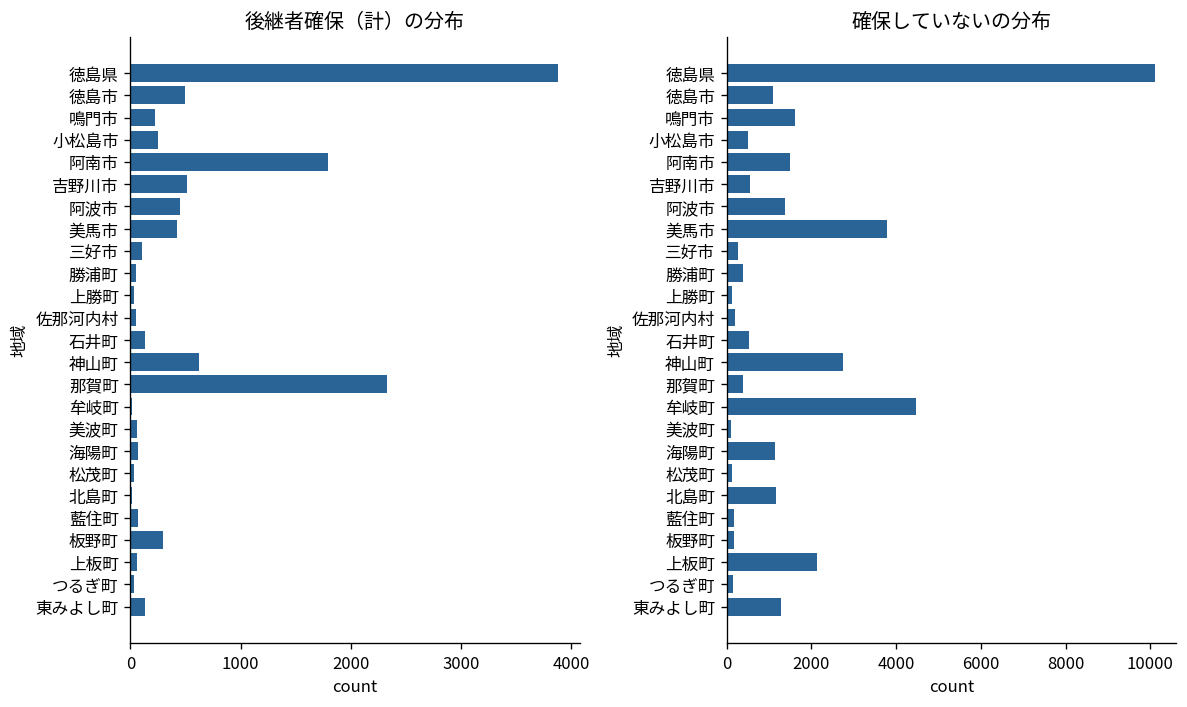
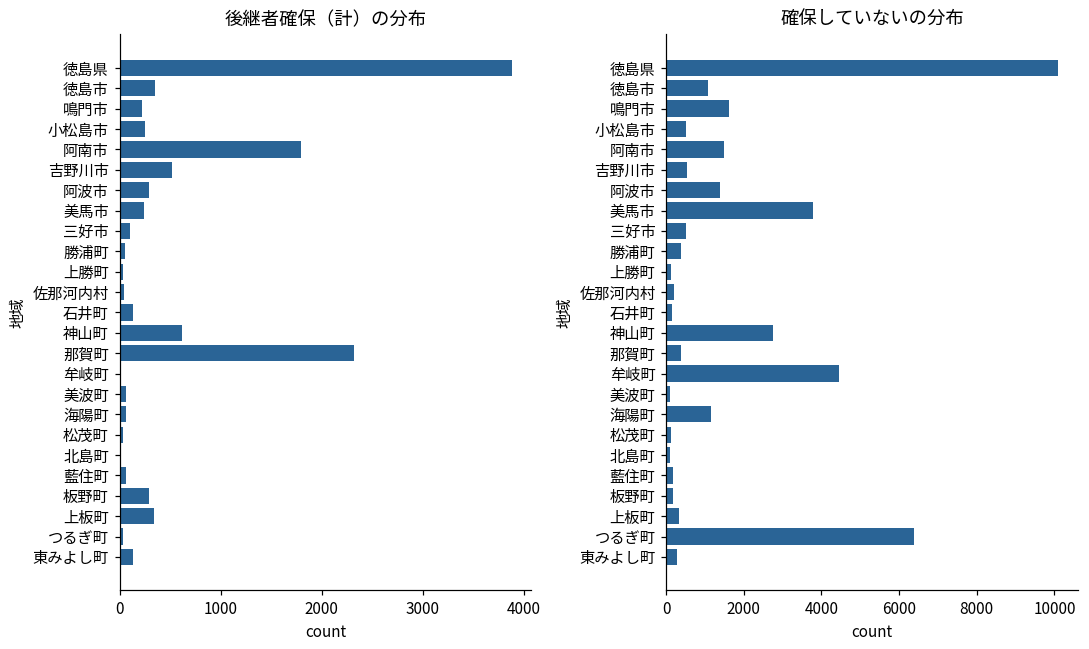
後継者確保（計）の分布, 徳島市: 500 -> 400
後継者確保（計）の分布, 阿波市: 400 -> 300
後継者確保（計）の分布, 美馬市: 400 -> 200
後継者確保（計）の分布, 上板町: 100 -> 300
確保していないの分布, 三好市: 300 -> 500
確保していないの分布, 石井町: 500 -> 200
確保していないの分布, 北島町: 1200 -> 100
確保していないの分布, 上板町: 2100 -> 300
確保していないの分布, つるぎ町: 200 -> 6400
確保していないの分布, 東みよし町: 1300 -> 300
